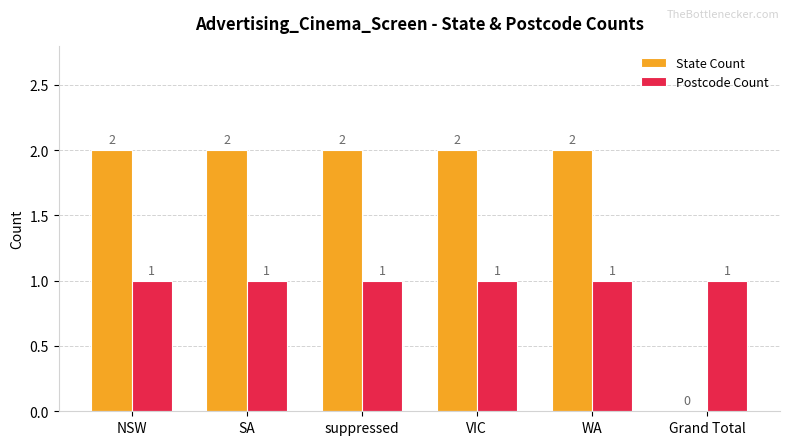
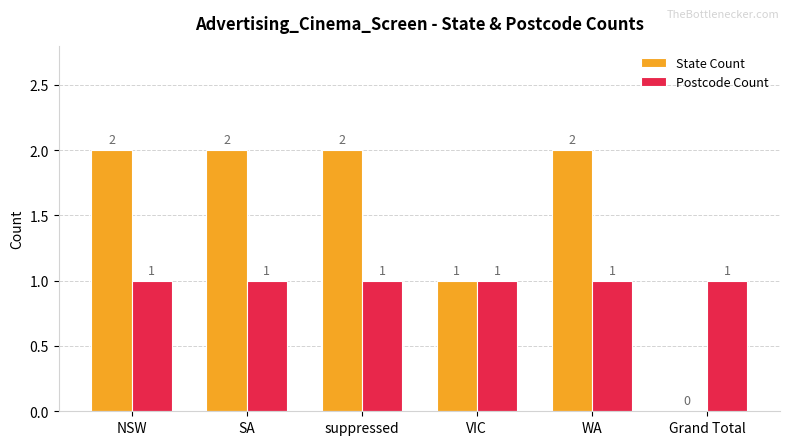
State Count, VIC: 2 -> 1
